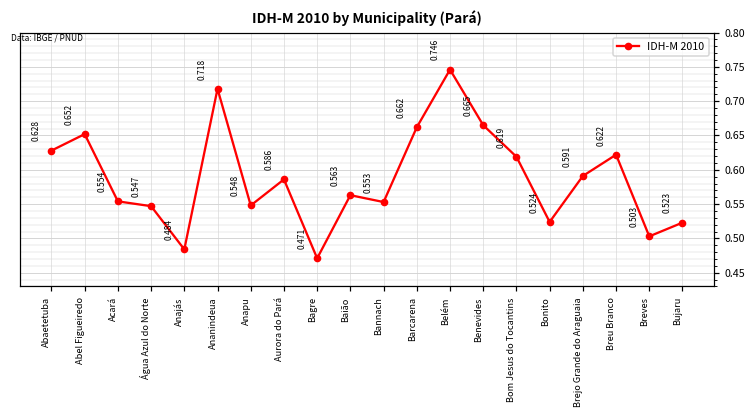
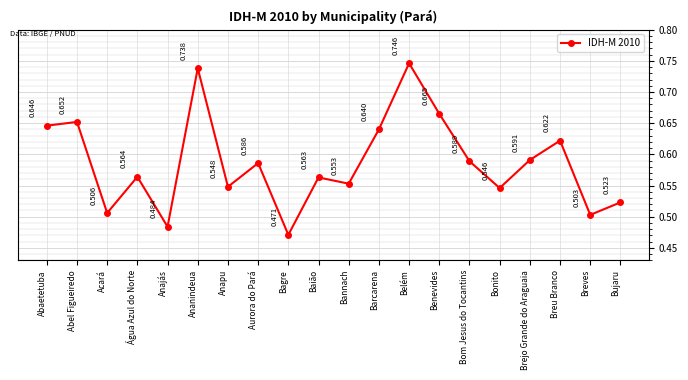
Abaetetuba: 0.628 -> 0.646
Acará: 0.554 -> 0.506
Água Azul do Norte: 0.547 -> 0.564
Ananindeua: 0.718 -> 0.738
Barcarena: 0.662 -> 0.640
Bom Jesus do Tocantins: 0.619 -> 0.589
Bonito: 0.524 -> 0.546
